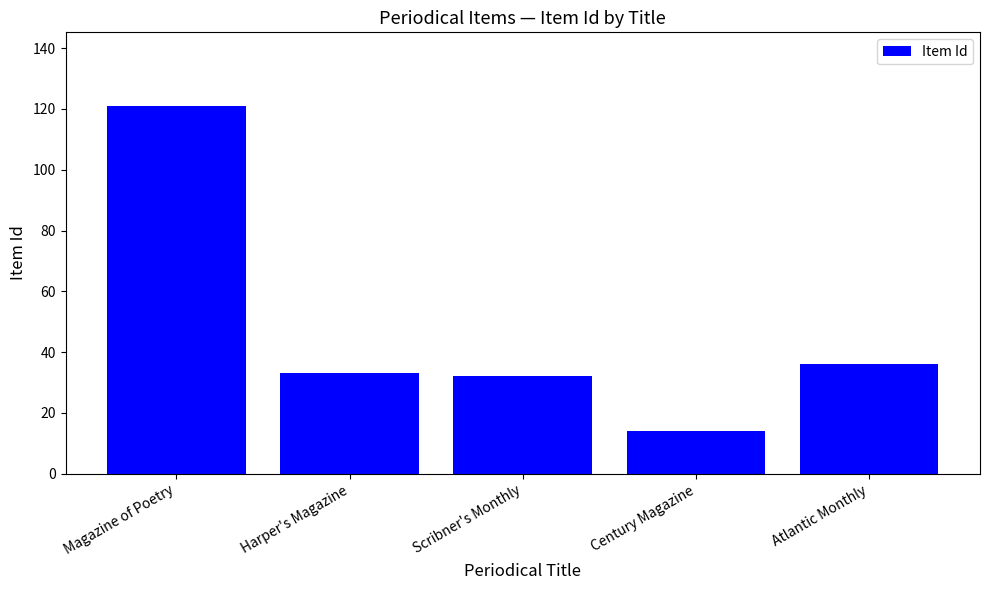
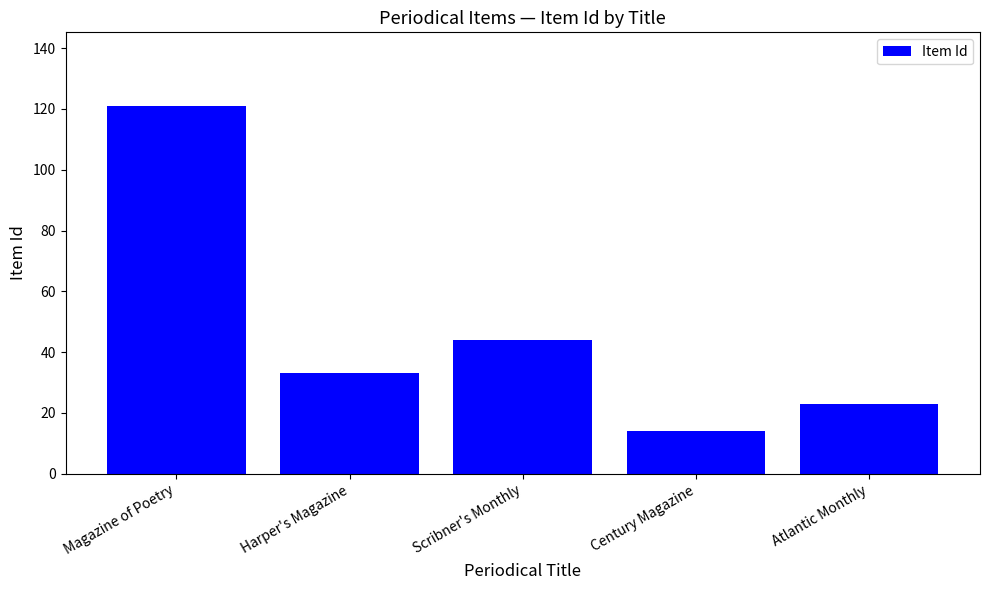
Scribner's Monthly: 32 -> 44
Atlantic Monthly: 36 -> 23
